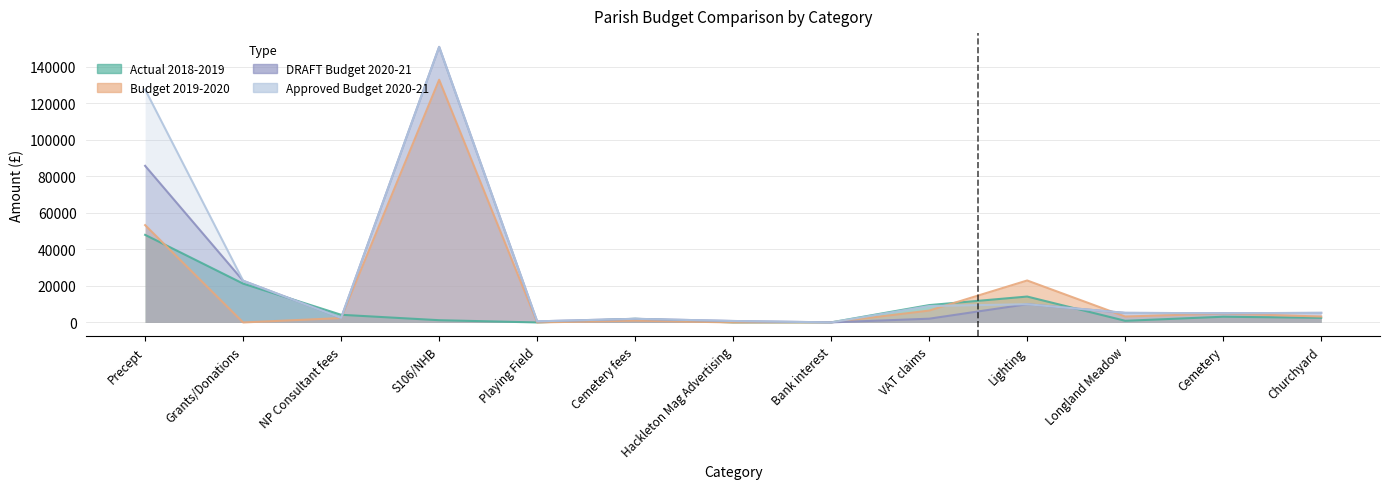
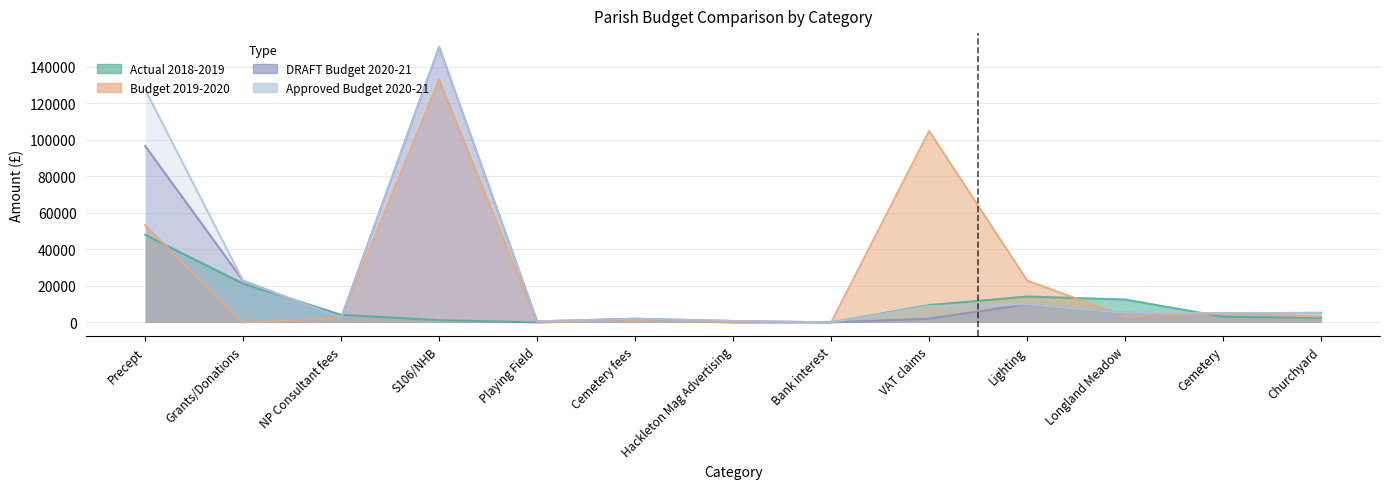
DRAFT Budget 2020-21, Precept: 86000 -> 97000
Budget 2019-2020, VAT claims: 7000 -> 105000
Actual 2018-2019, Longland Meadow: 1000 -> 13000
